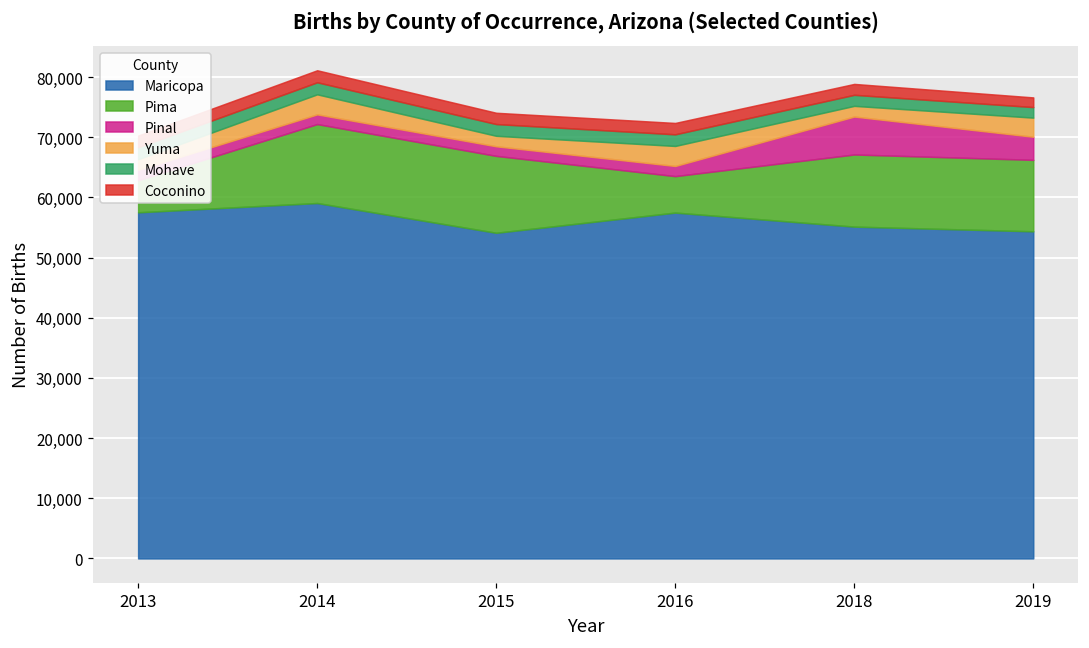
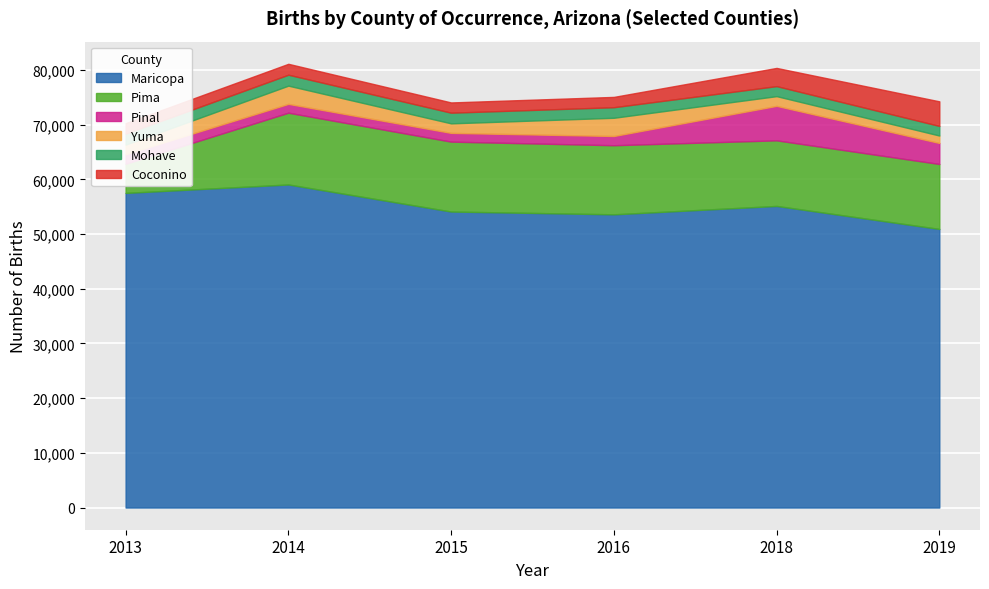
Maricopa, 2016: 57,000 -> 54,000
Pima, 2016: 6,000 -> 13,000
Coconino, 2018: 2,000 -> 3,000
Maricopa, 2019: 54,000 -> 51,000
Yuma, 2019: 3,000 -> 1,000
Coconino, 2019: 2,000 -> 4,000
